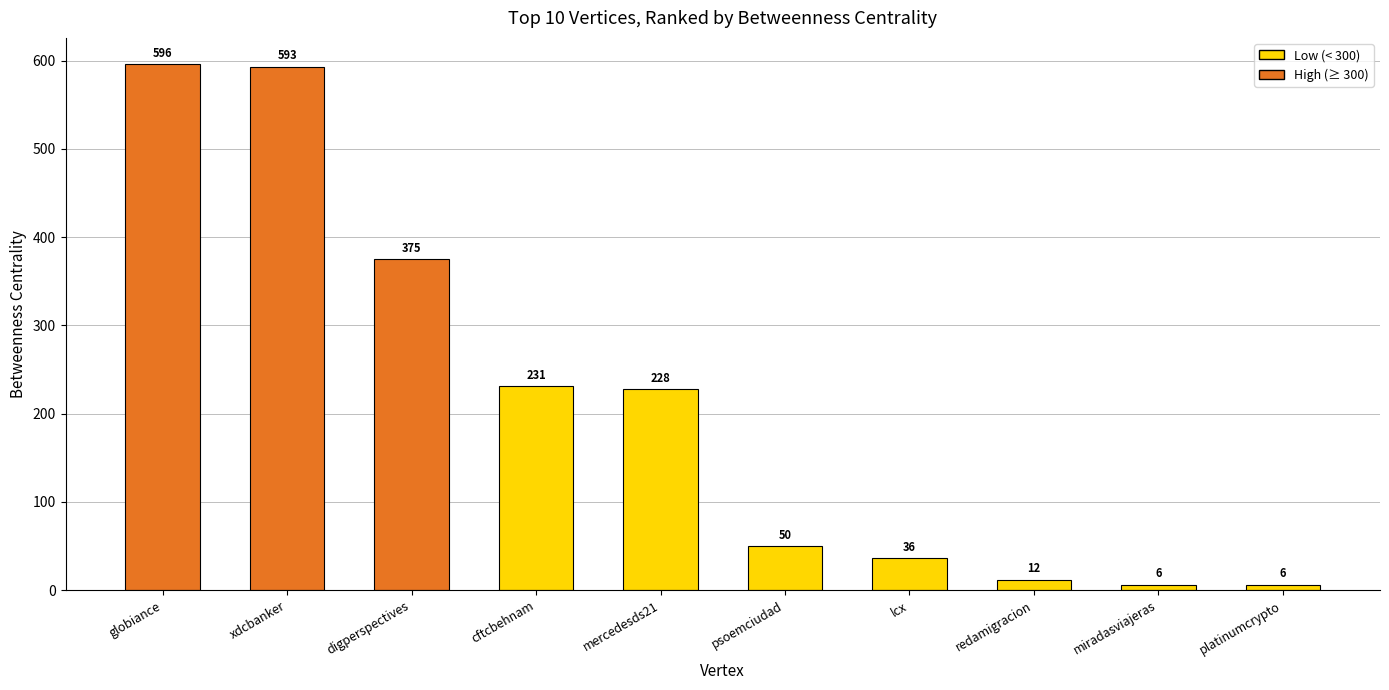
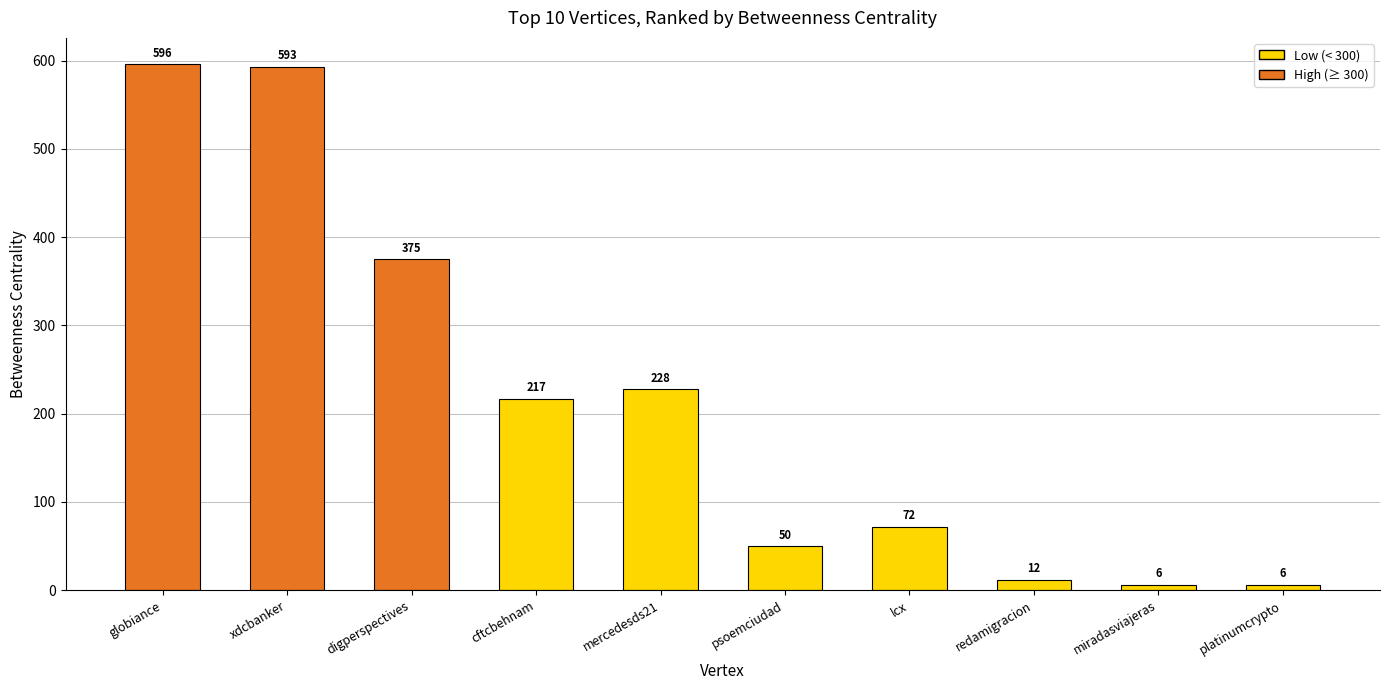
cftcbehnam: 231 -> 217
lcx: 36 -> 72
